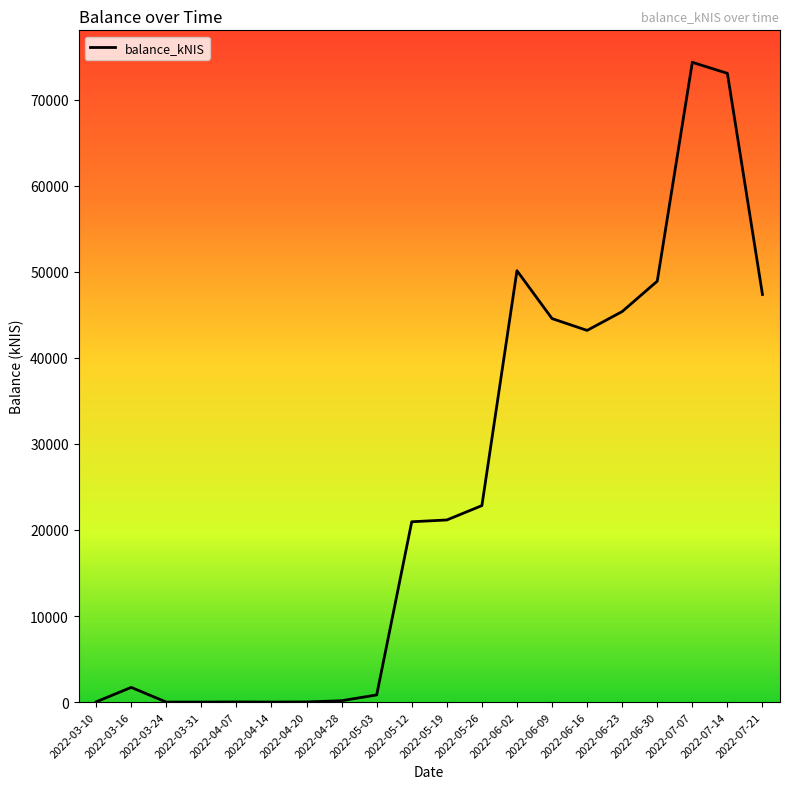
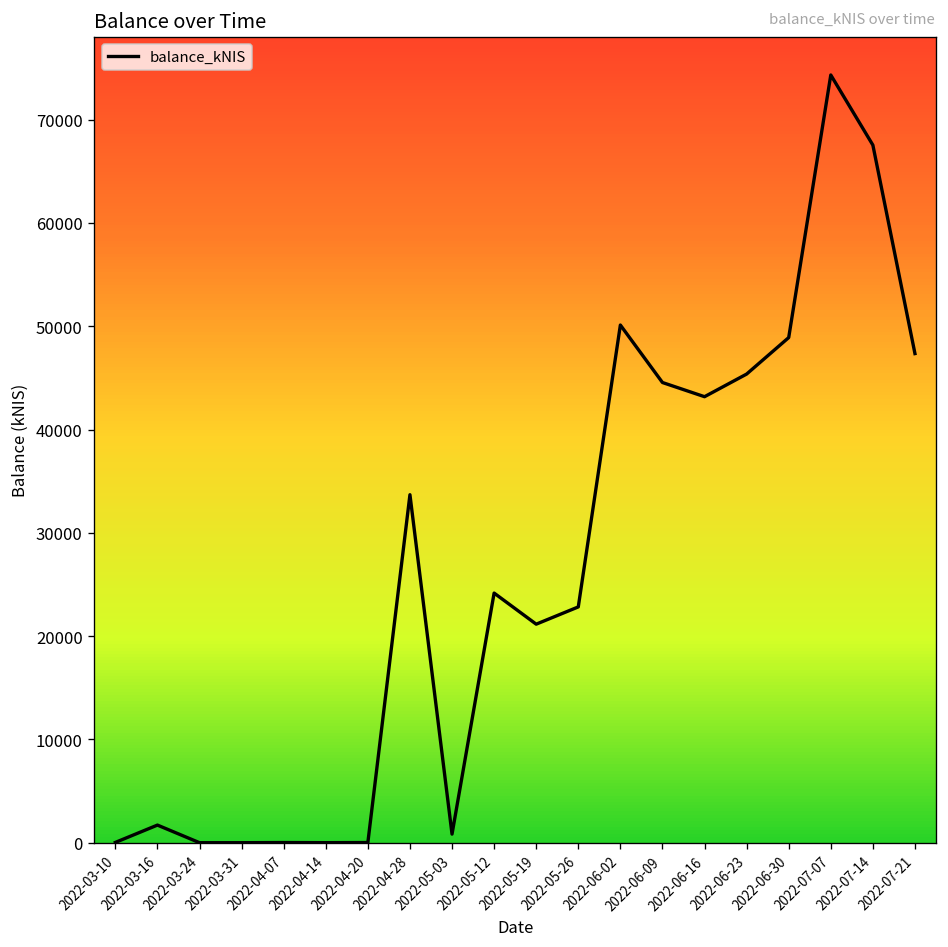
2022-04-28: 0 -> 34000
2022-05-12: 21000 -> 24000
2022-07-14: 73000 -> 68000
